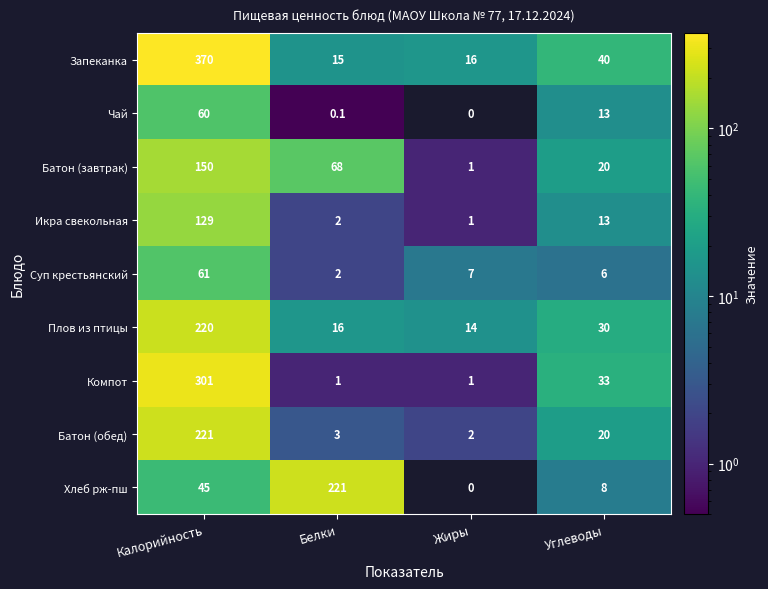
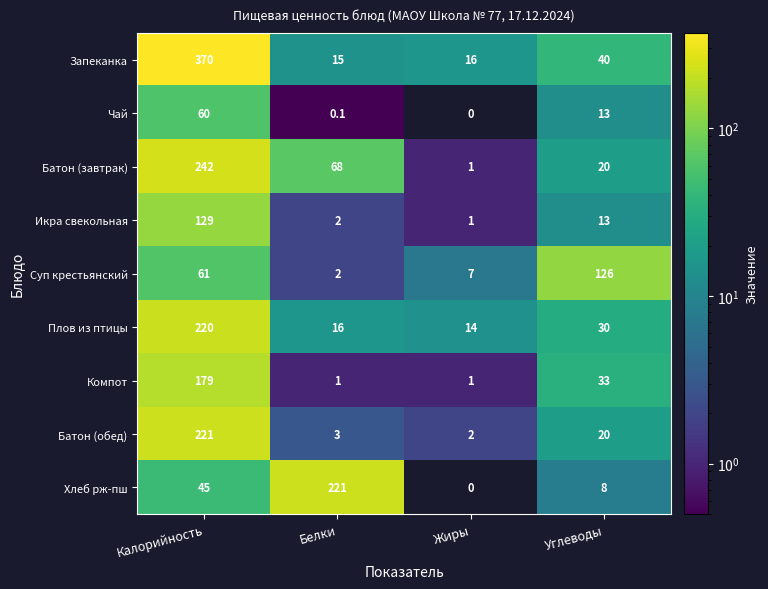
Батон (завтрак), Калорийность: 150 -> 242
Суп крестьянский, Углеводы: 6 -> 126
Компот, Калорийность: 301 -> 179
